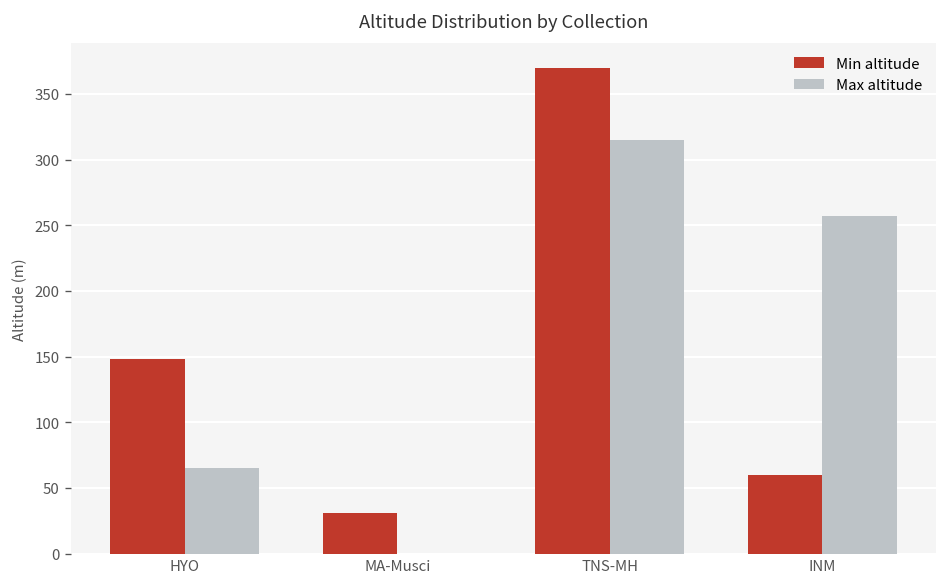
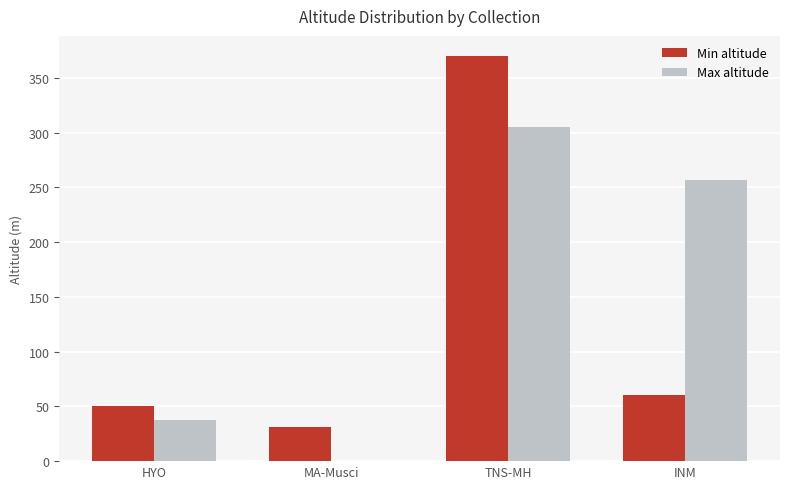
Min altitude, HYO: 148 -> 50
Max altitude, HYO: 65 -> 38
Max altitude, TNS-MH: 315 -> 305
